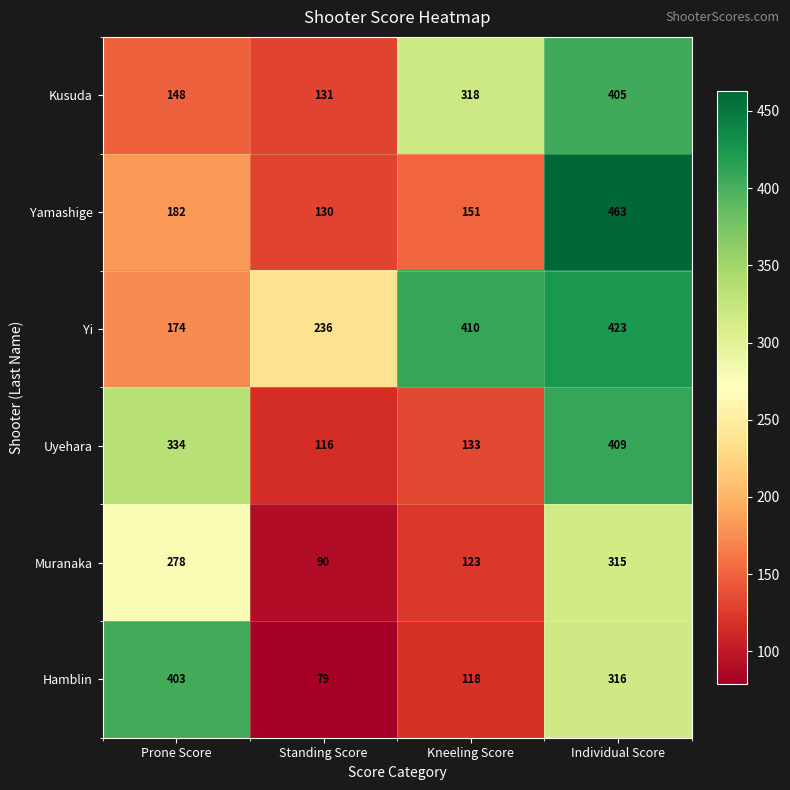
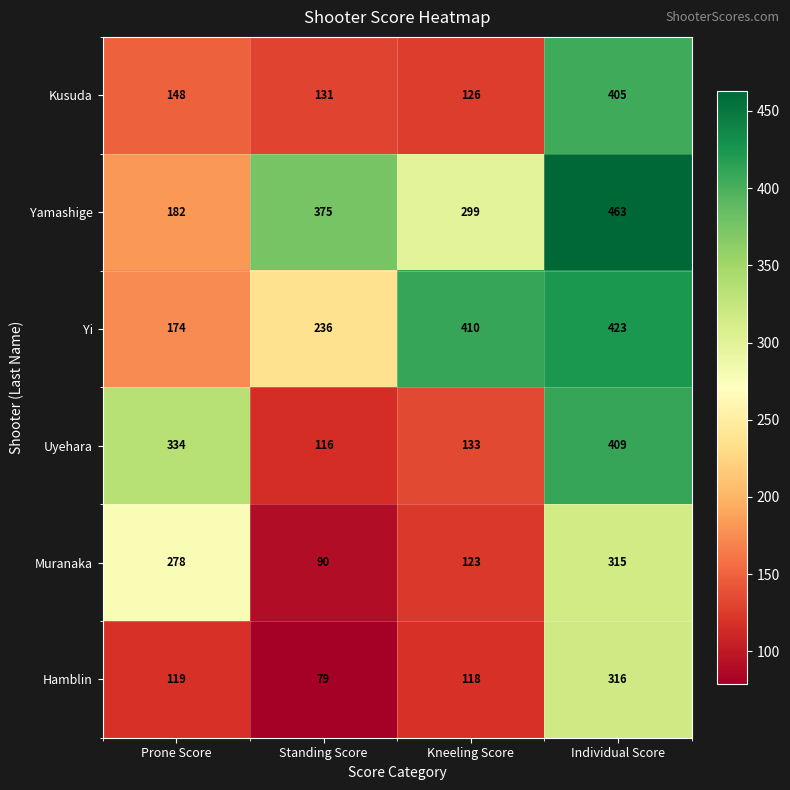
Kusuda, Kneeling Score: 318 -> 126
Yamashige, Standing Score: 130 -> 375
Yamashige, Kneeling Score: 151 -> 299
Hamblin, Prone Score: 403 -> 119
